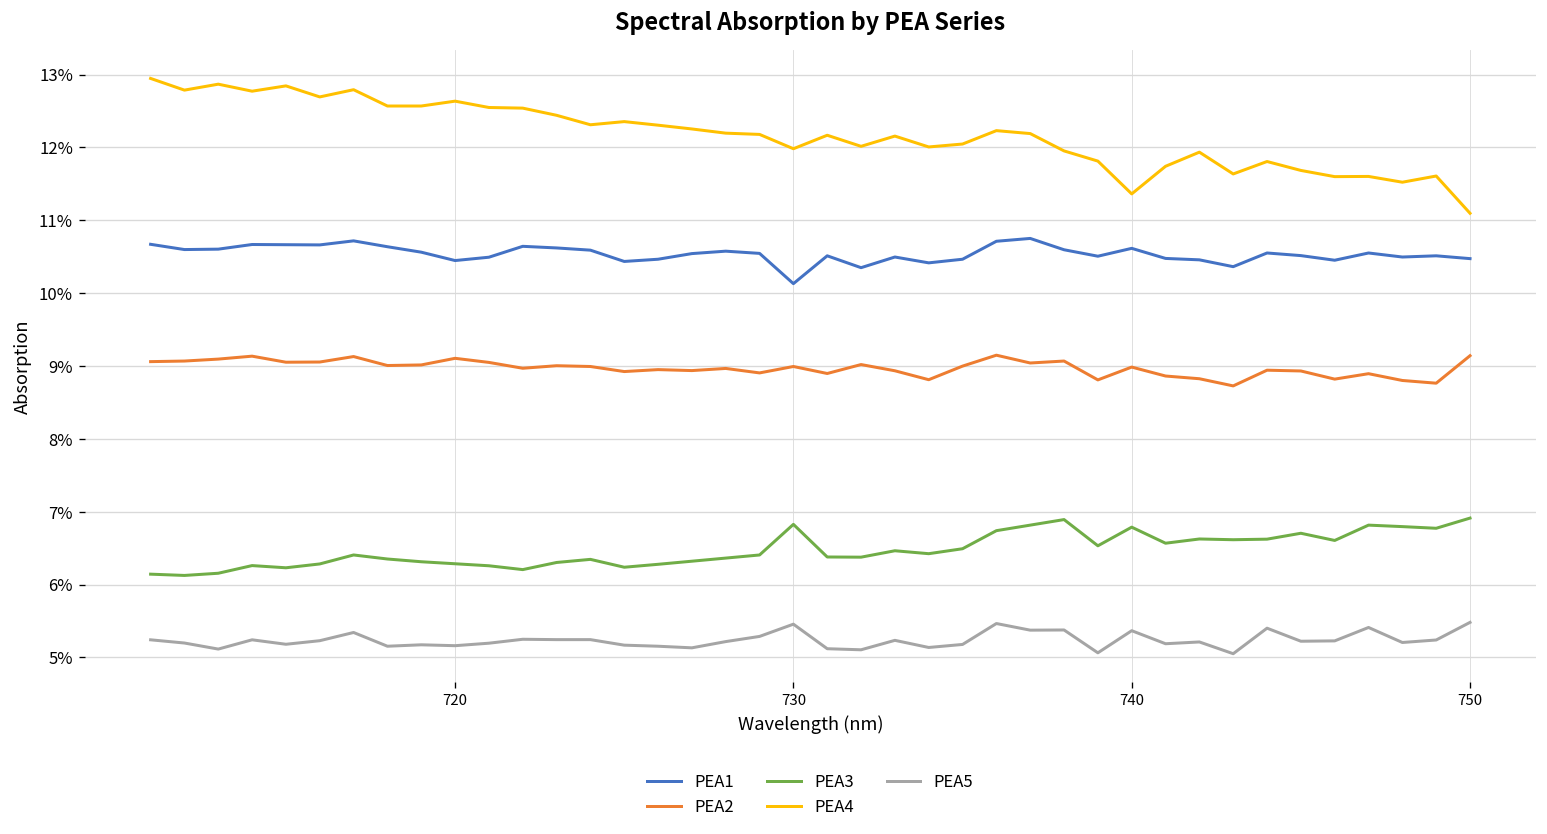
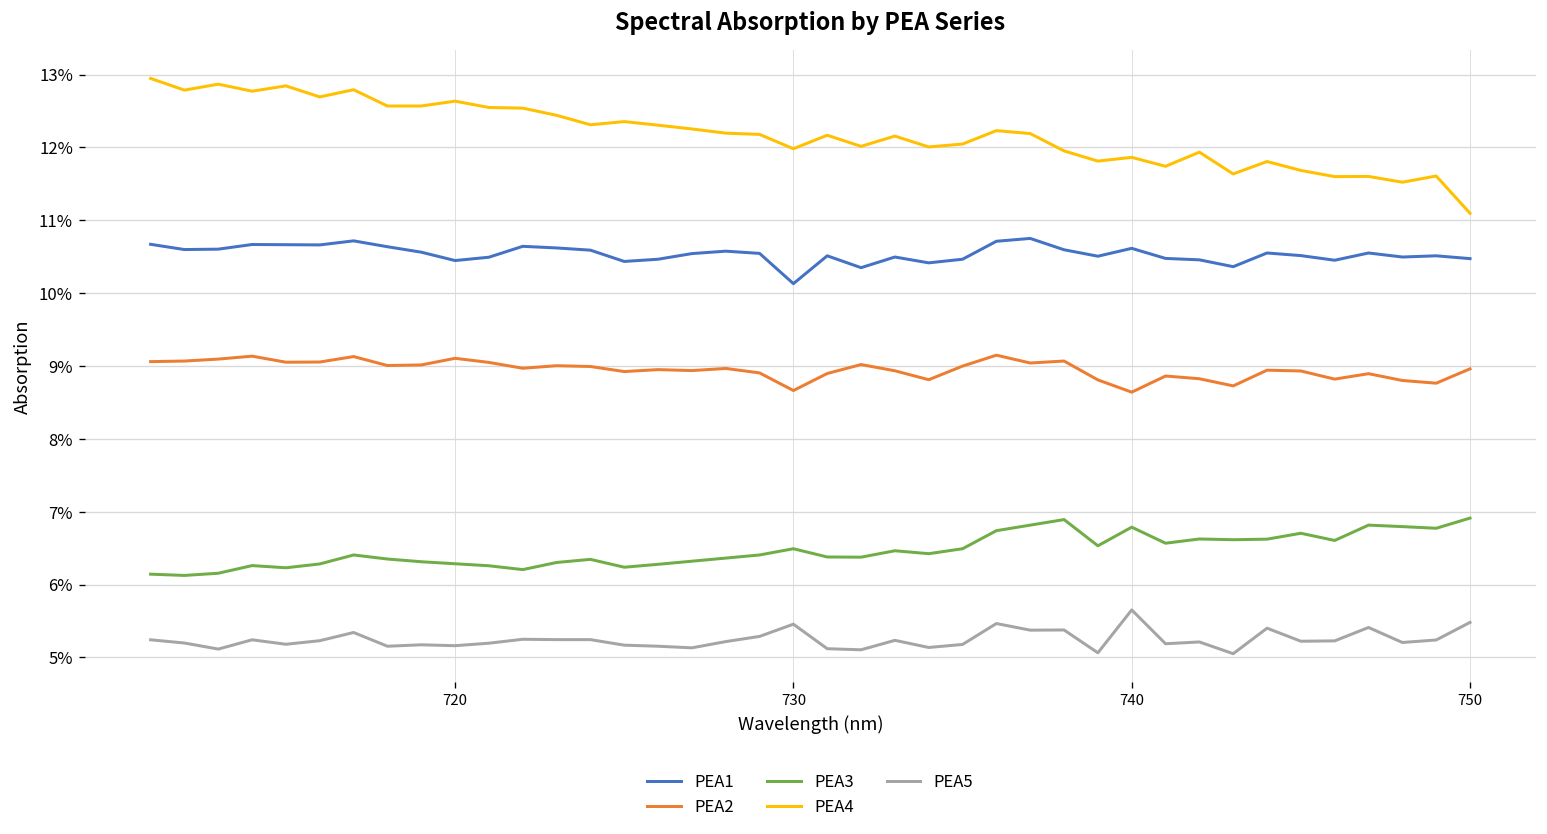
PEA2, 730: 9.0% -> 8.7%
PEA3, 730: 6.8% -> 6.5%
PEA2, 740: 9.0% -> 8.6%
PEA4, 740: 11.4% -> 11.9%
PEA5, 740: 5.4% -> 5.7%
PEA2, 750: 9.1% -> 9.0%
